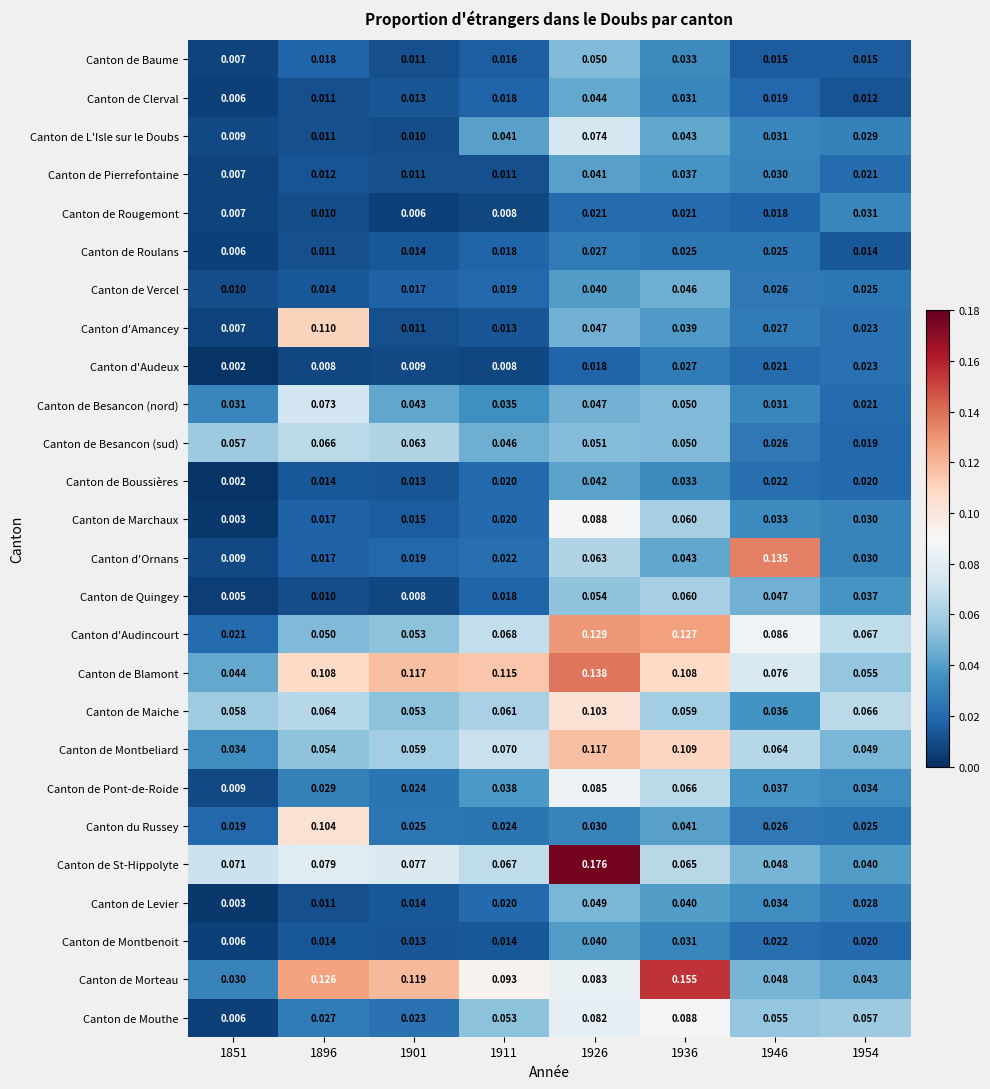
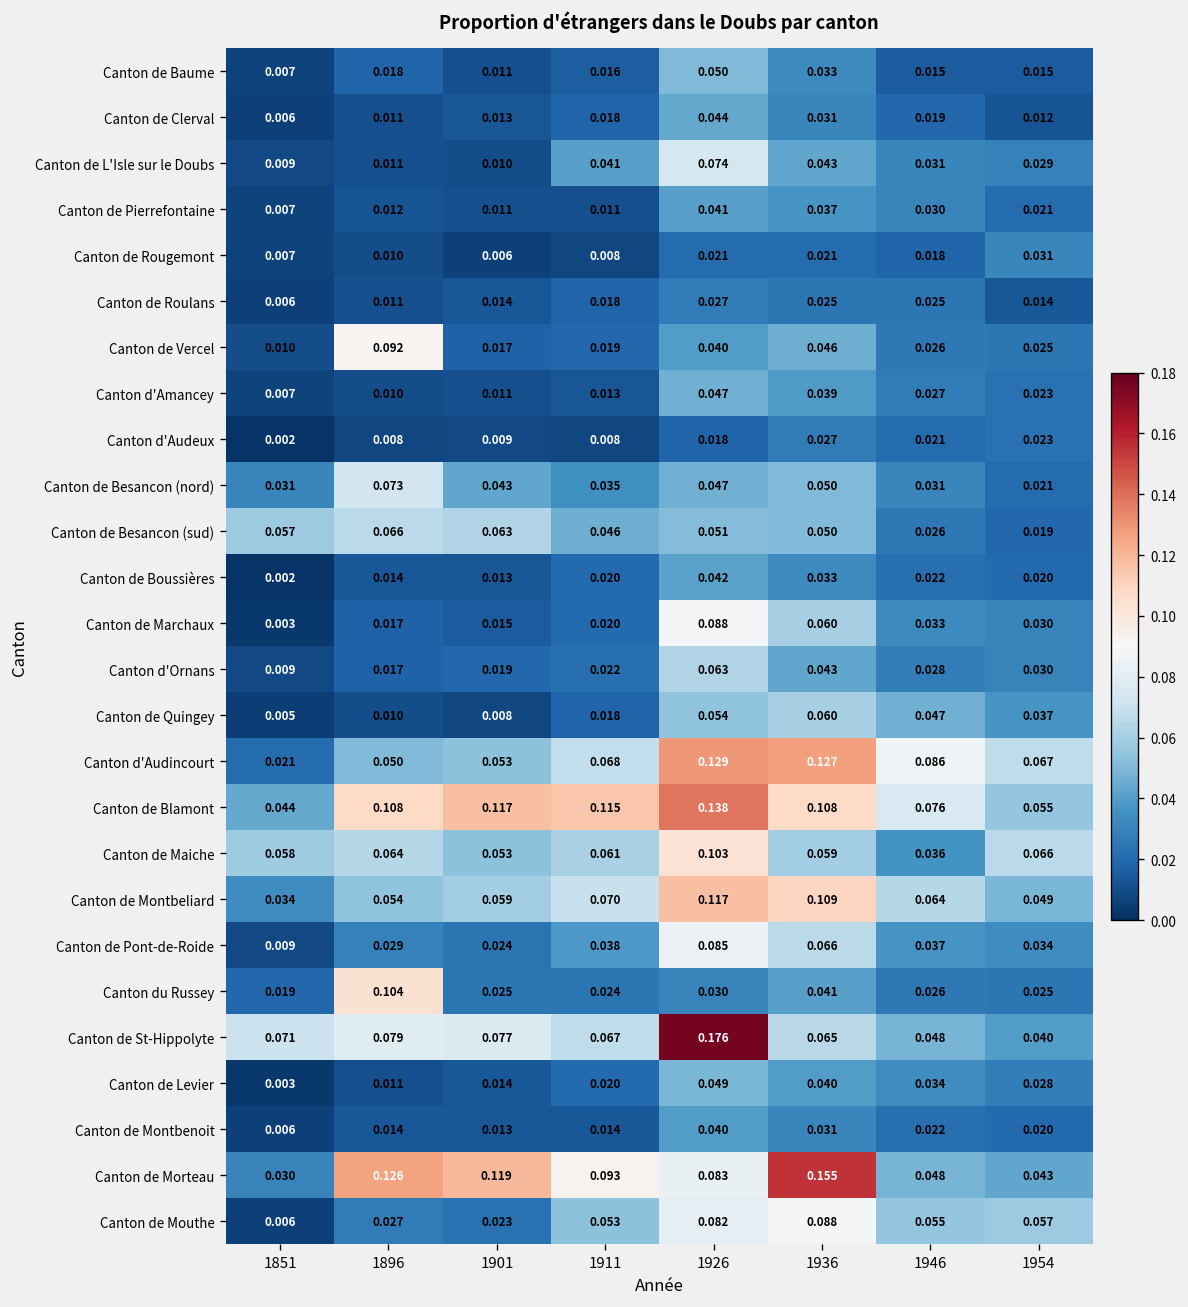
Canton de Vercel, 1896: 0.014 -> 0.092
Canton d'Amancey, 1896: 0.110 -> 0.010
Canton d'Ornans, 1946: 0.135 -> 0.028
